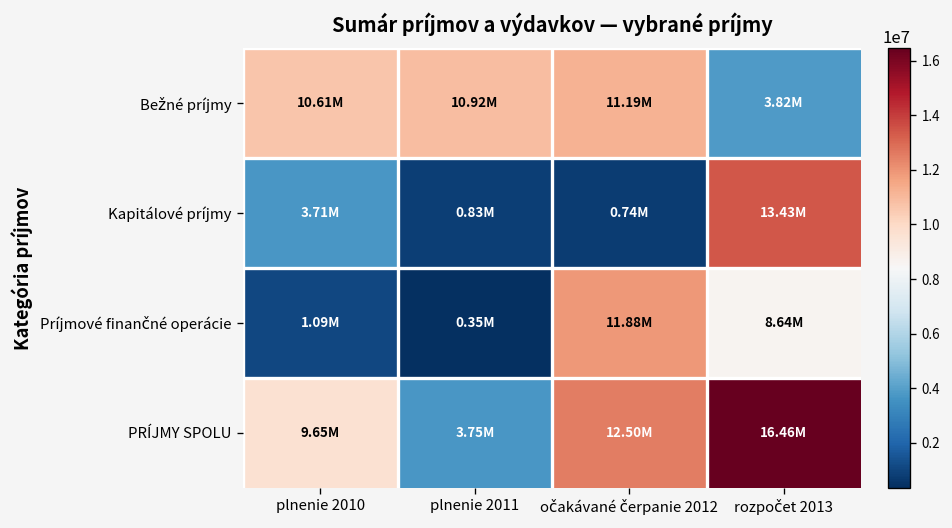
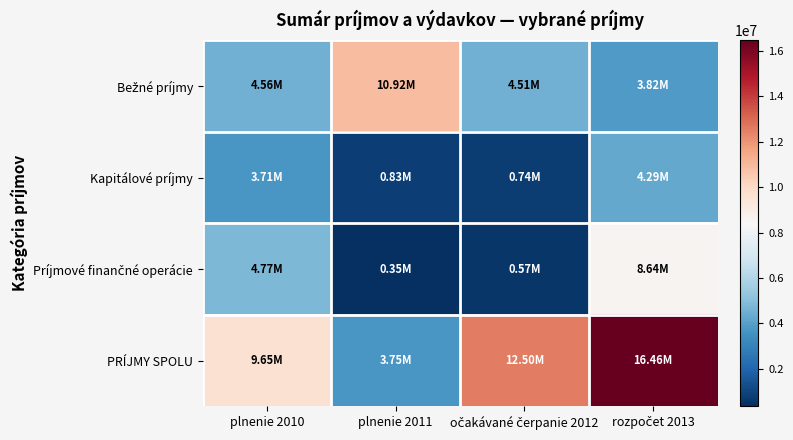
Bežné príjmy, plnenie 2010: 10.61M -> 4.56M
Bežné príjmy, očakávané čerpanie 2012: 11.19M -> 4.51M
Kapitálové príjmy, rozpočet 2013: 13.43M -> 4.29M
Príjmové finančné operácie, plnenie 2010: 1.09M -> 4.77M
Príjmové finančné operácie, očakávané čerpanie 2012: 11.88M -> 0.57M
